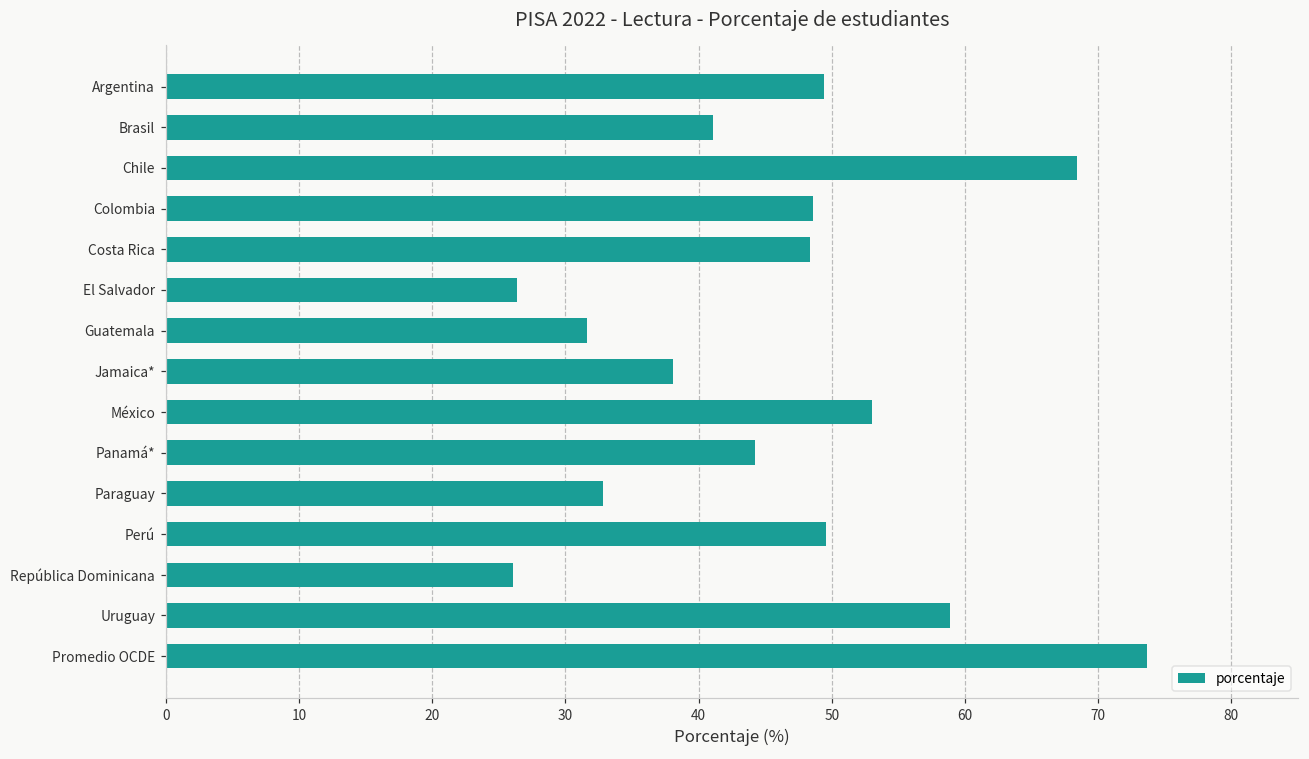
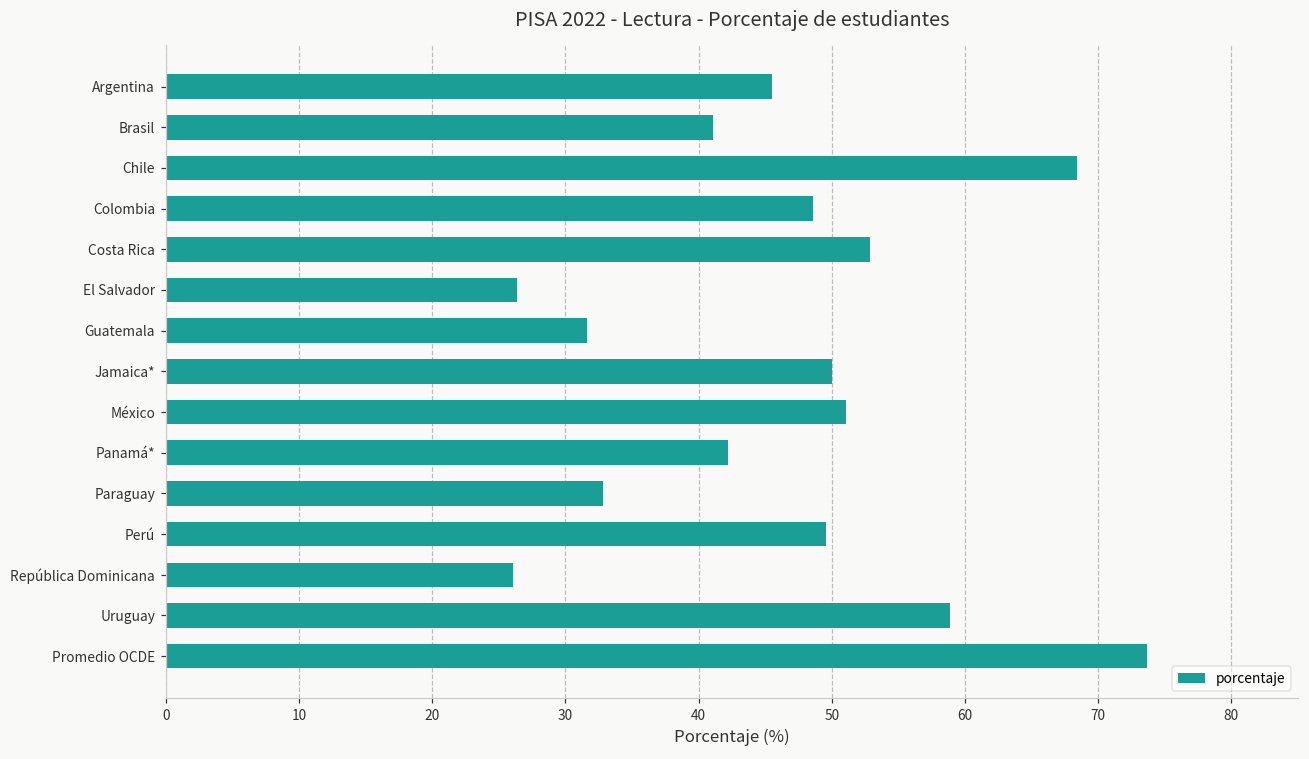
Argentina: 49.4 -> 45.5
Costa Rica: 48.4 -> 52.9
Jamaica*: 38.1 -> 50.0
México: 53.0 -> 51.1
Panamá*: 44.2 -> 42.2
